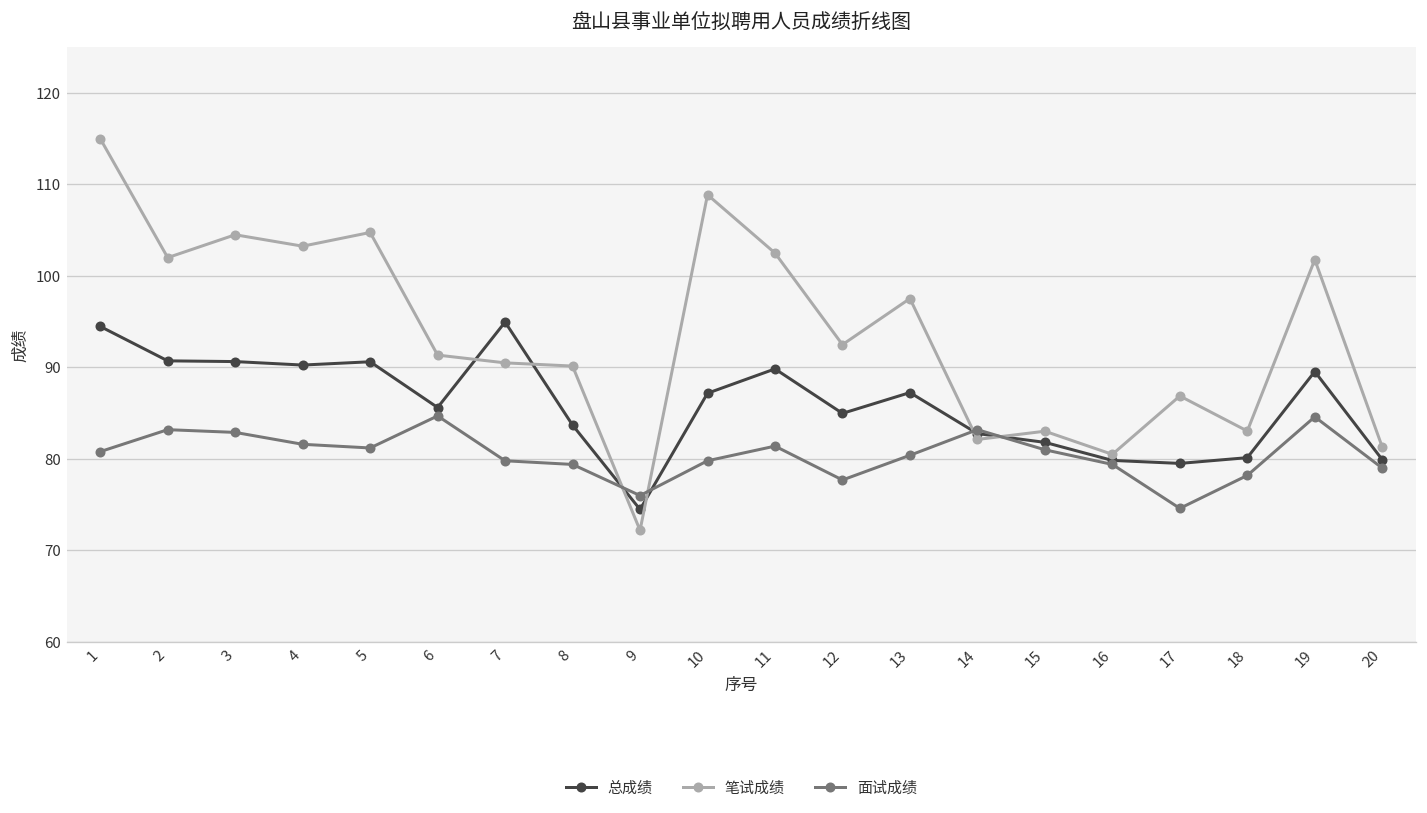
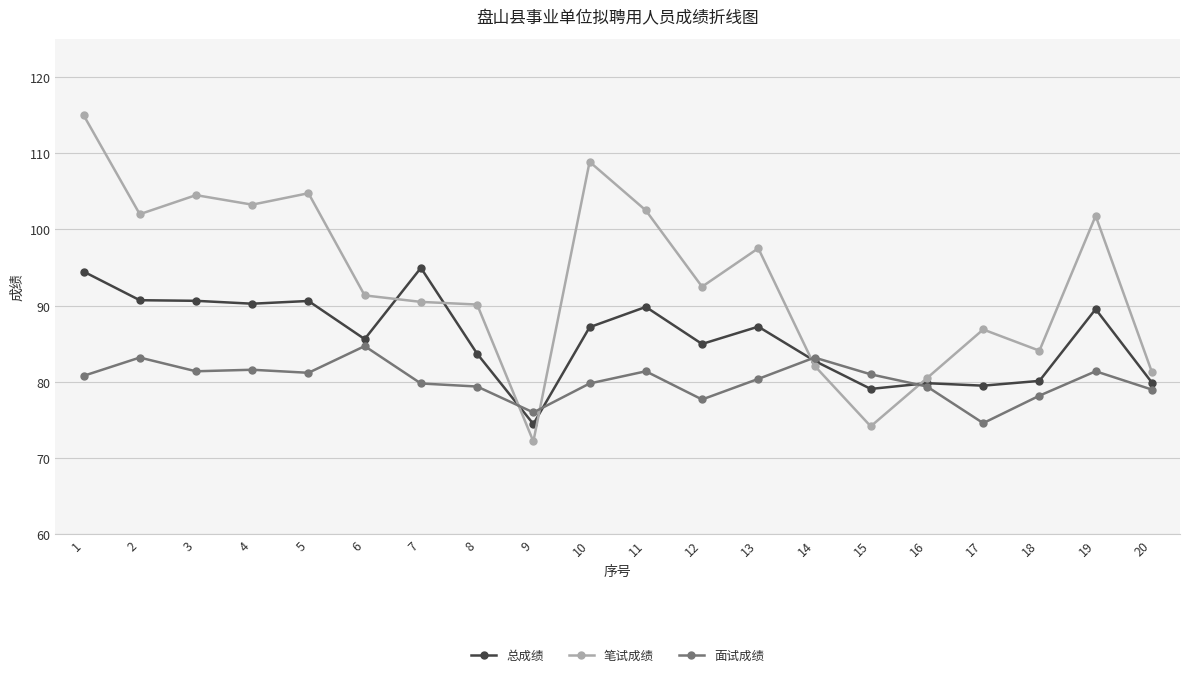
面试成绩, 3: 83 -> 81
总成绩, 15: 82 -> 79
笔试成绩, 15: 83 -> 74
笔试成绩, 18: 83 -> 84
面试成绩, 19: 85 -> 81
